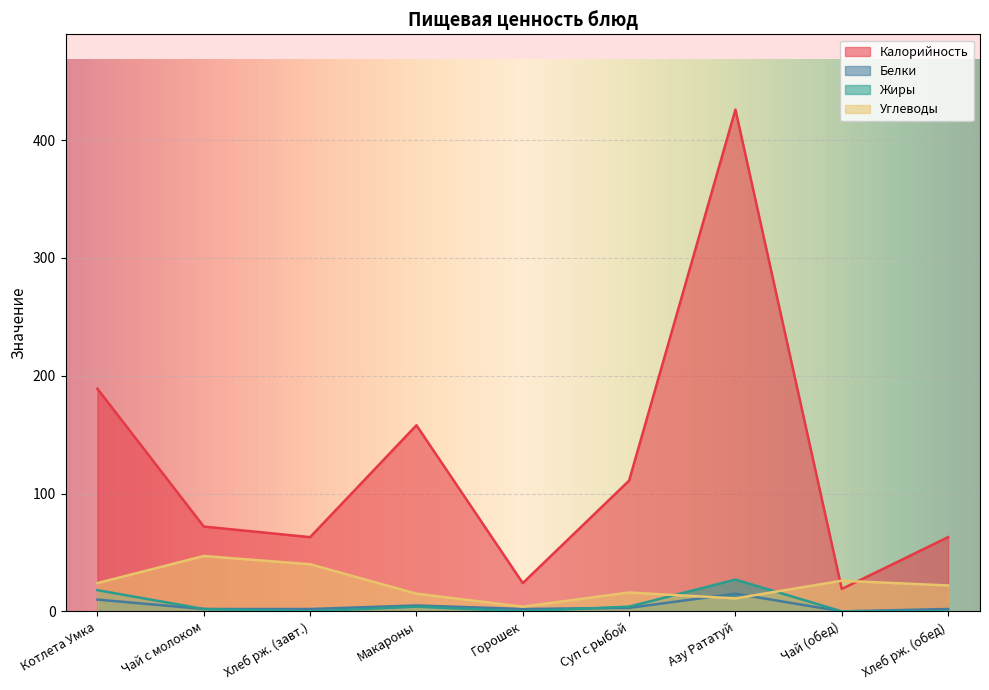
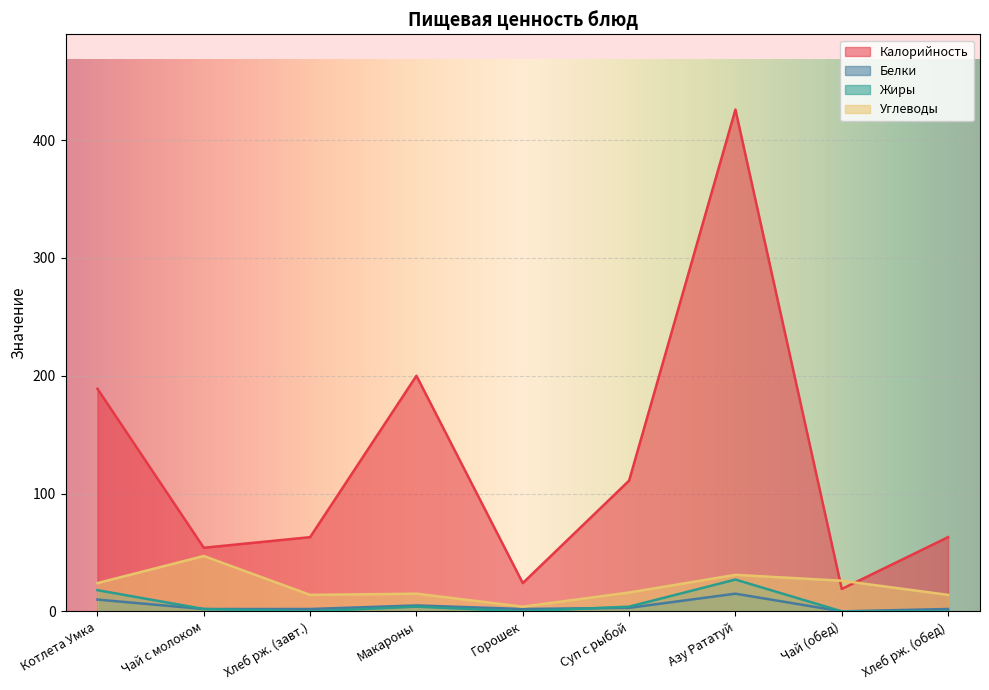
Калорийность, Чай с молоком: 72 -> 54
Углеводы, Хлеб рж. (завт.): 40 -> 14
Калорийность, Макароны: 158 -> 200
Углеводы, Азу Рататуй: 11 -> 31
Углеводы, Хлеб рж. (обед): 22 -> 14
